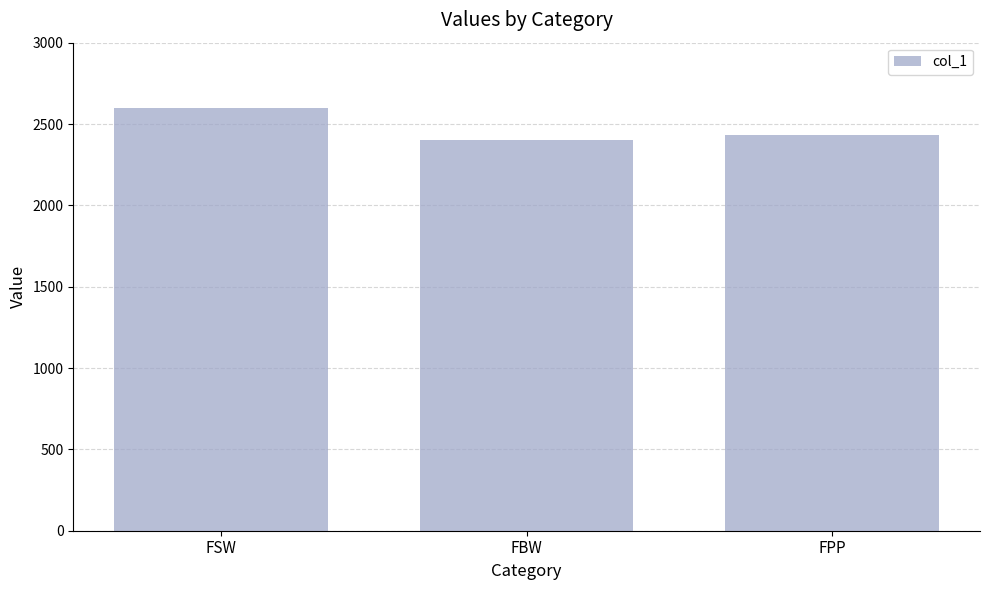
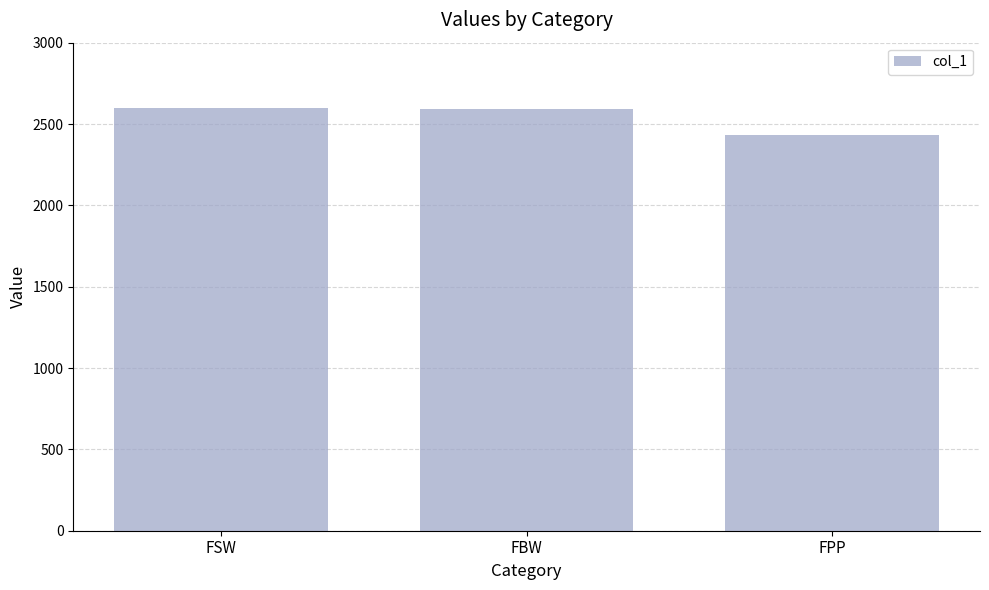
FBW: 2400 -> 2590
